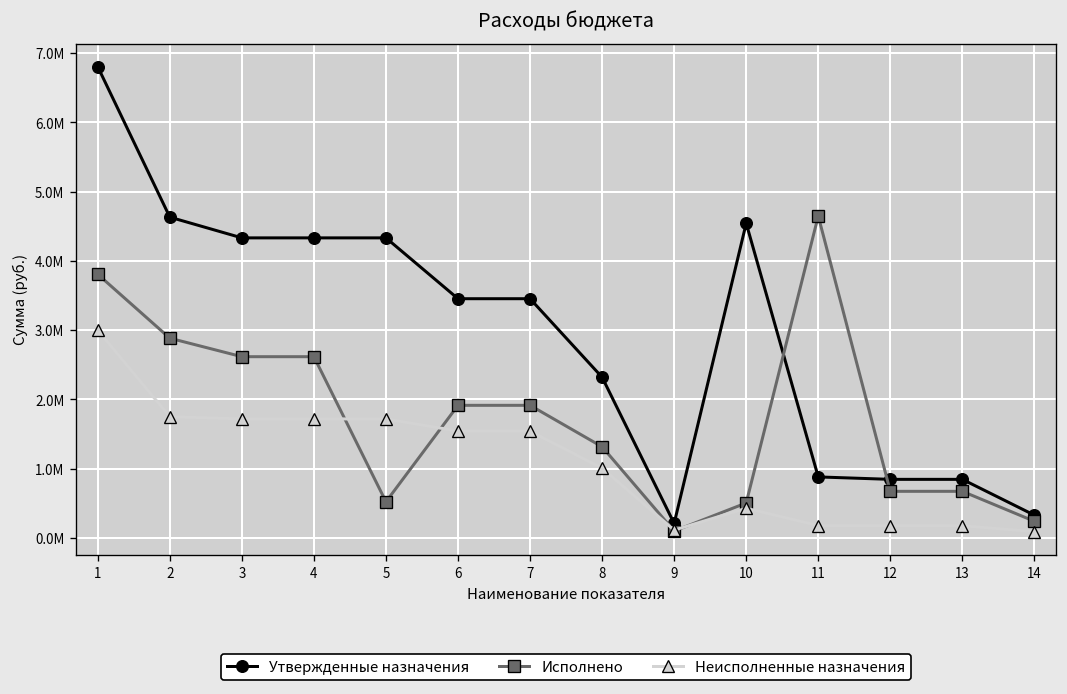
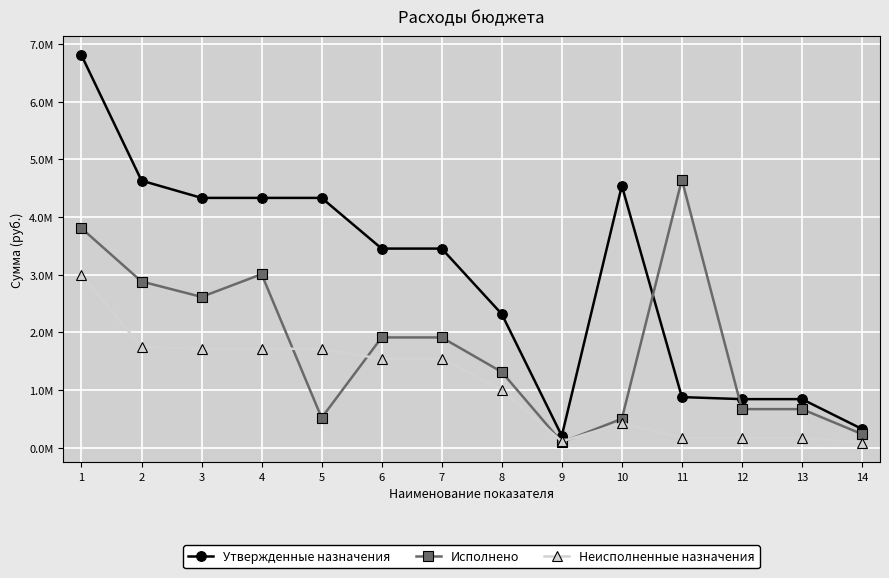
Исполнено, 4: 2600000 -> 3000000
